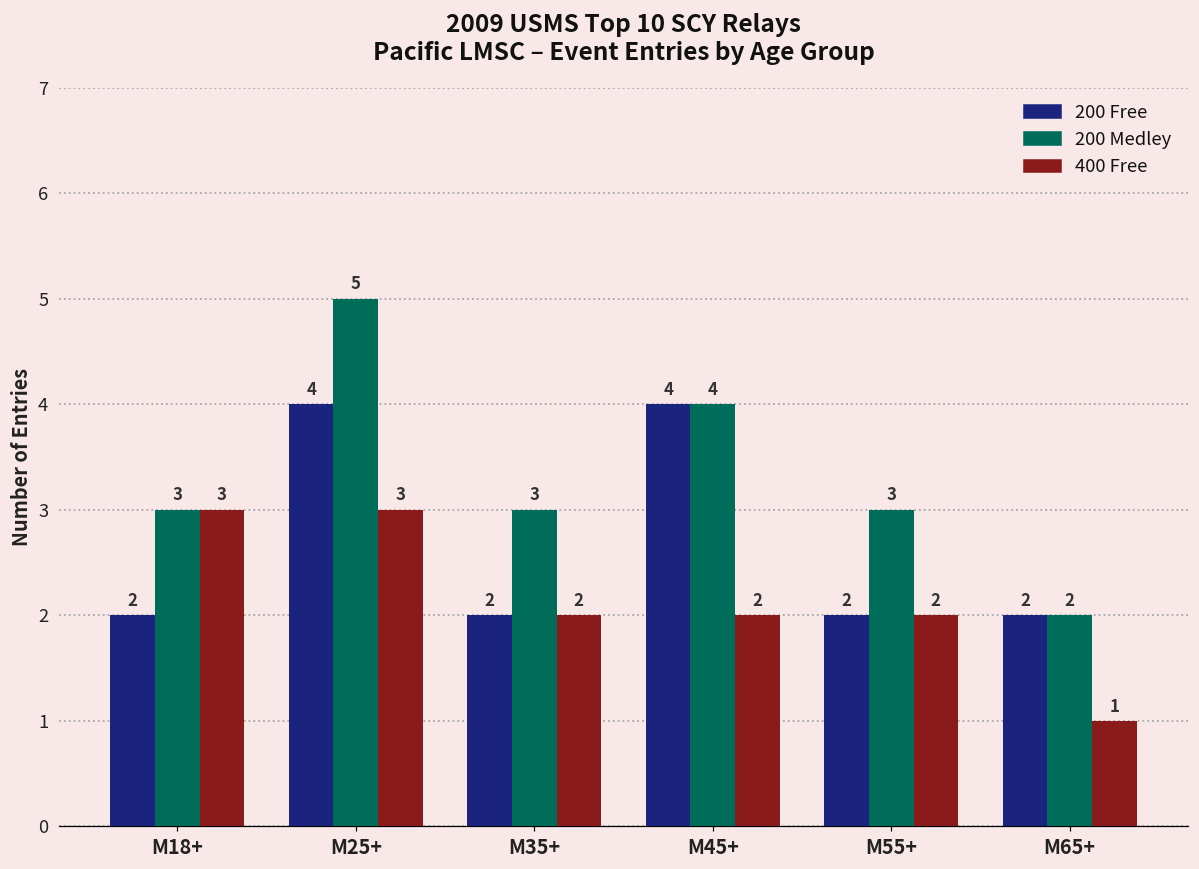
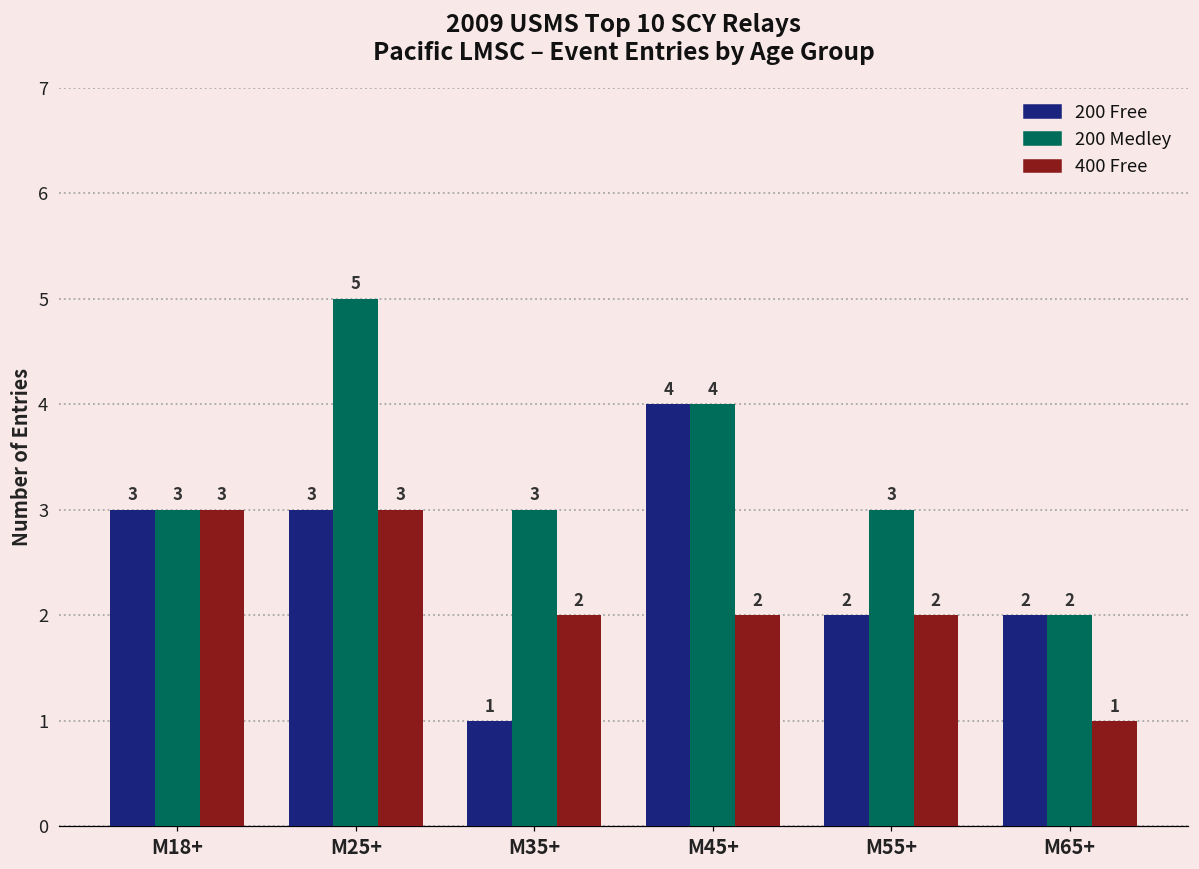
200 Free, M18+: 2 -> 3
200 Free, M25+: 4 -> 3
200 Free, M35+: 2 -> 1
